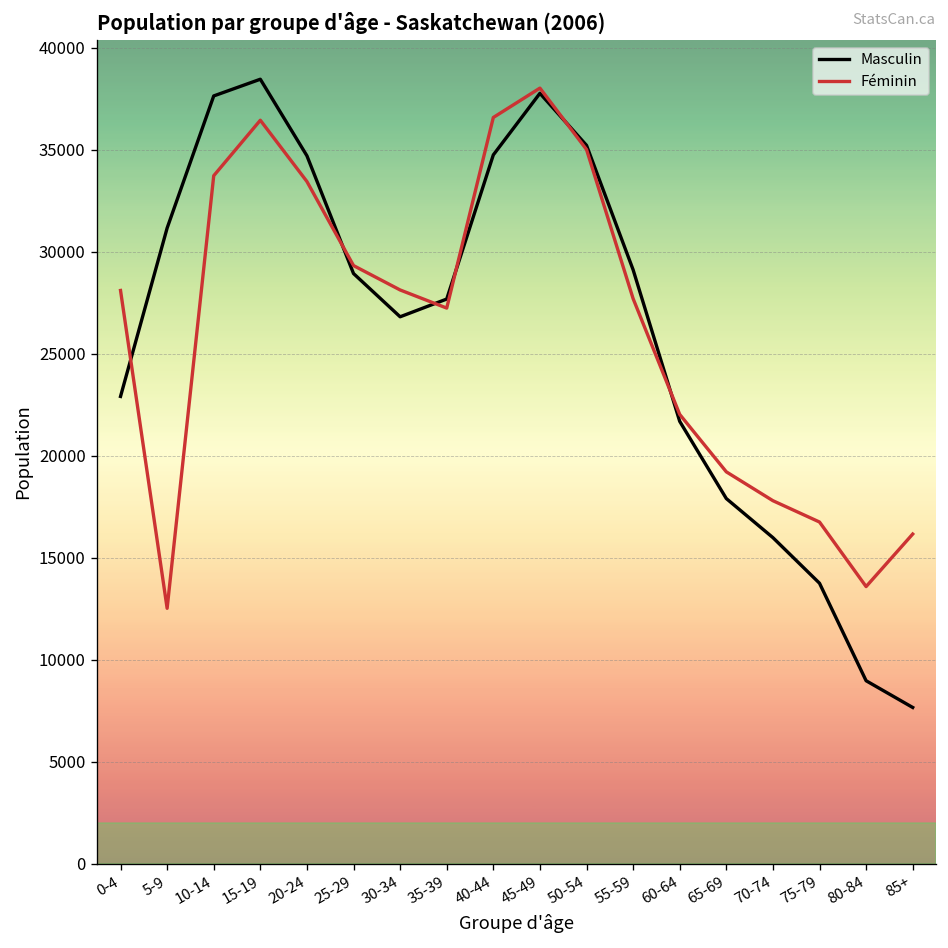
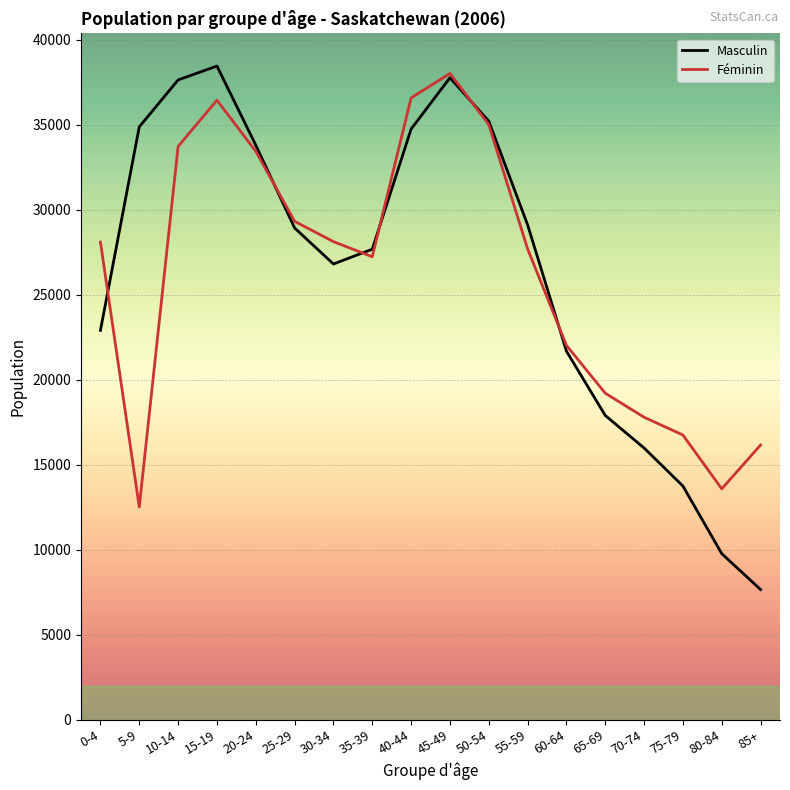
Masculin, 5-9: 31200 -> 34900
Masculin, 20-24: 34700 -> 33800
Masculin, 80-84: 9000 -> 9800
